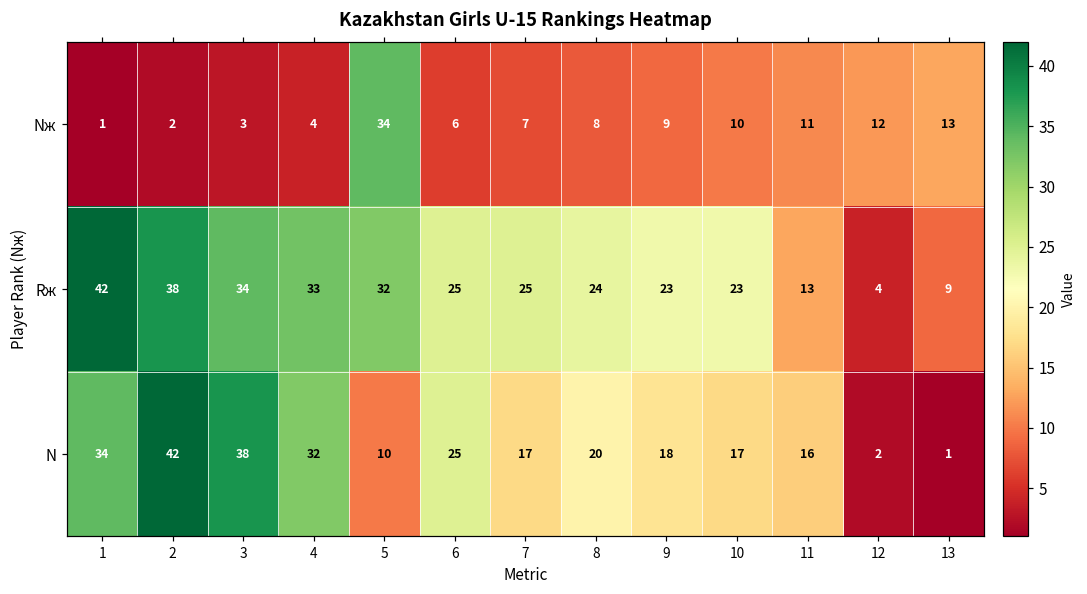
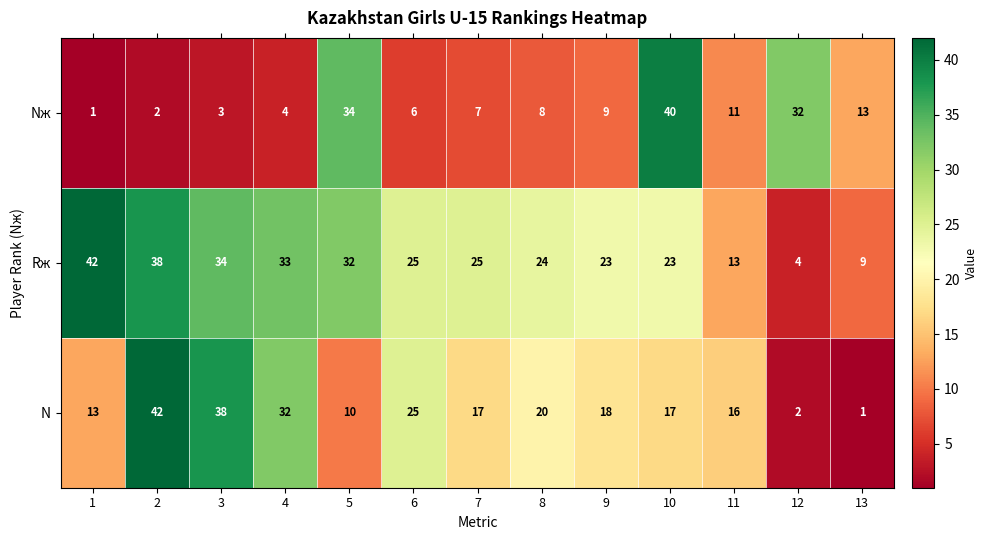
Nж, 10: 10 -> 40
Nж, 12: 12 -> 32
N, 1: 34 -> 13
